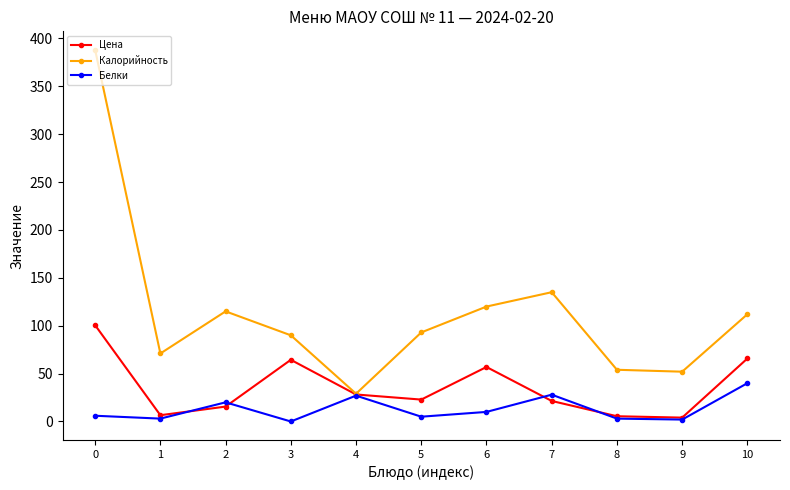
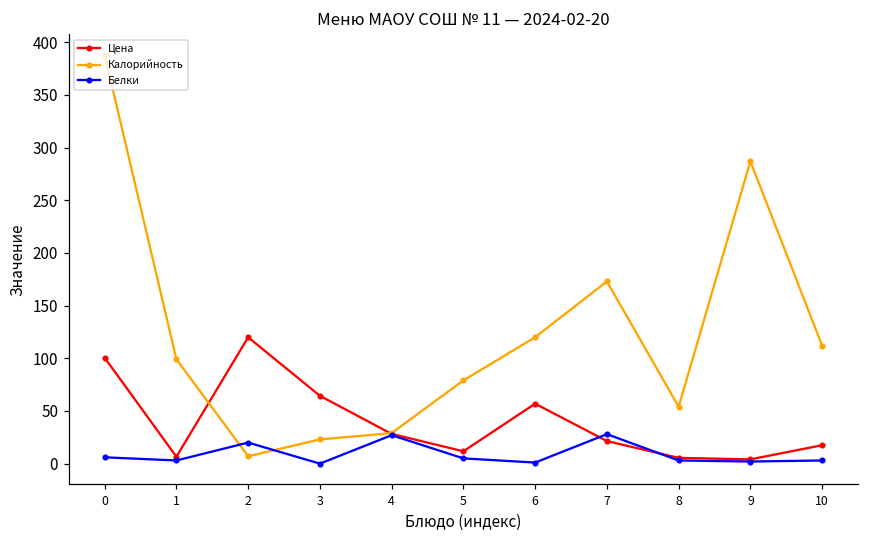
Калорийность, 1: 70 -> 100
Цена, 2: 20 -> 120
Калорийность, 2: 120 -> 10
Калорийность, 3: 90 -> 20
Цена, 5: 20 -> 10
Калорийность, 5: 90 -> 80
Белки, 6: 10 -> 0
Калорийность, 7: 140 -> 170
Калорийность, 9: 50 -> 290
Цена, 10: 70 -> 20
Белки, 10: 40 -> 0
